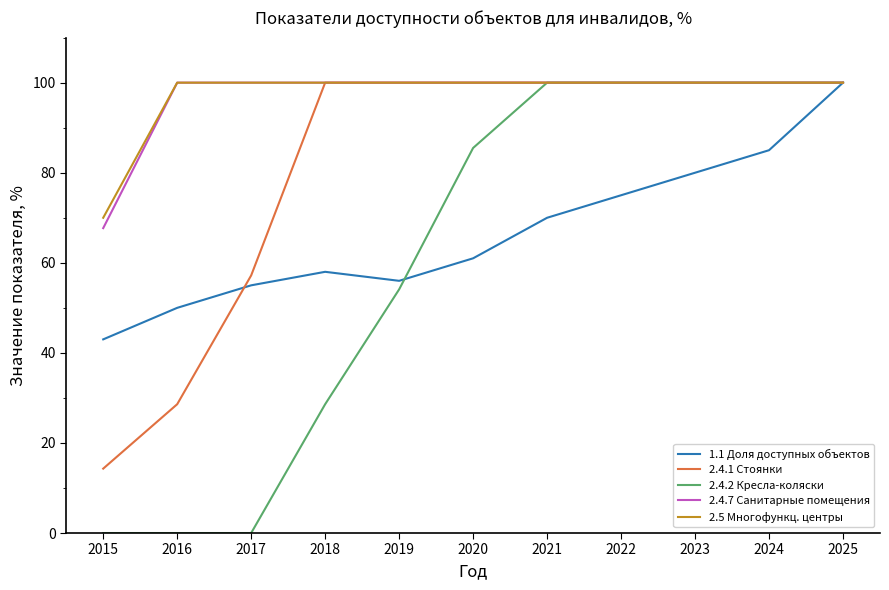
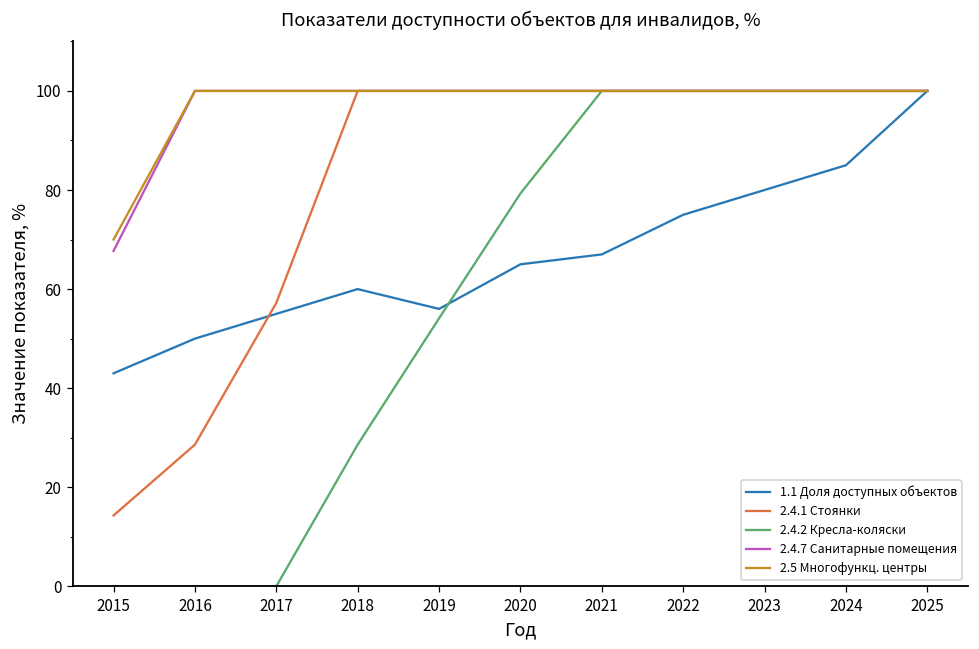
1.1 Доля доступных объектов, 2018: 58 -> 60
1.1 Доля доступных объектов, 2020: 61 -> 65
2.4.2 Кресла-коляски, 2020: 86 -> 79
1.1 Доля доступных объектов, 2021: 70 -> 67
